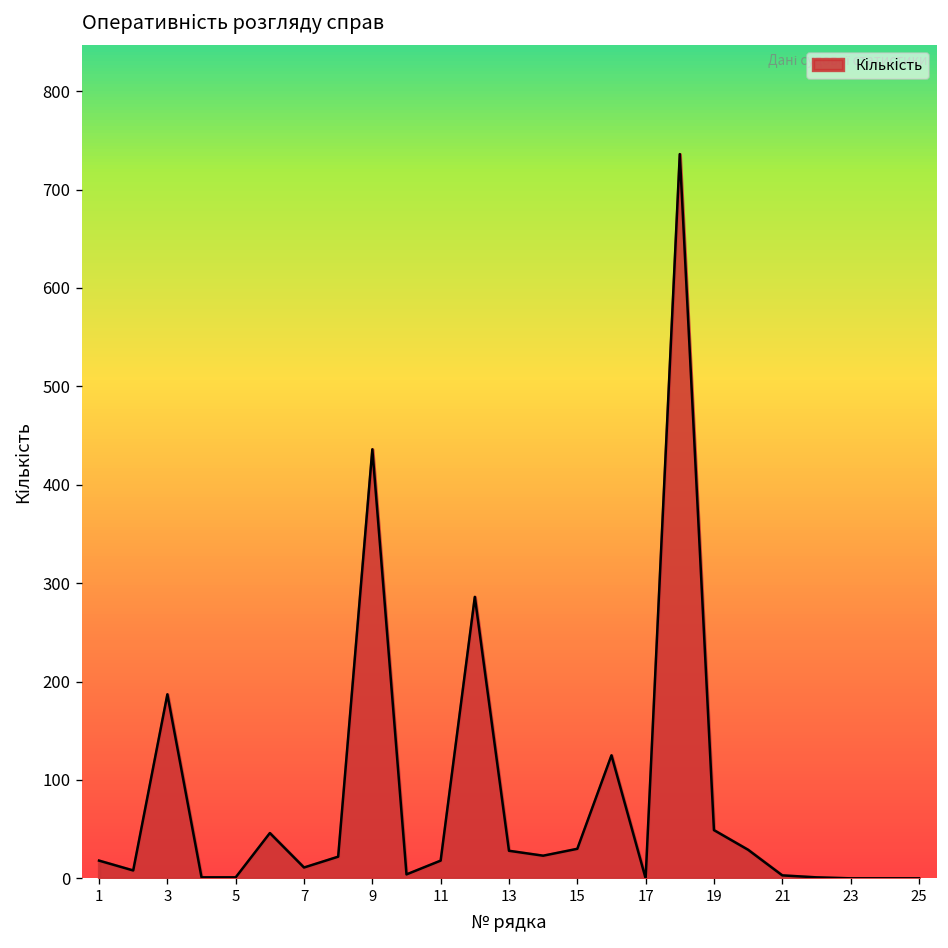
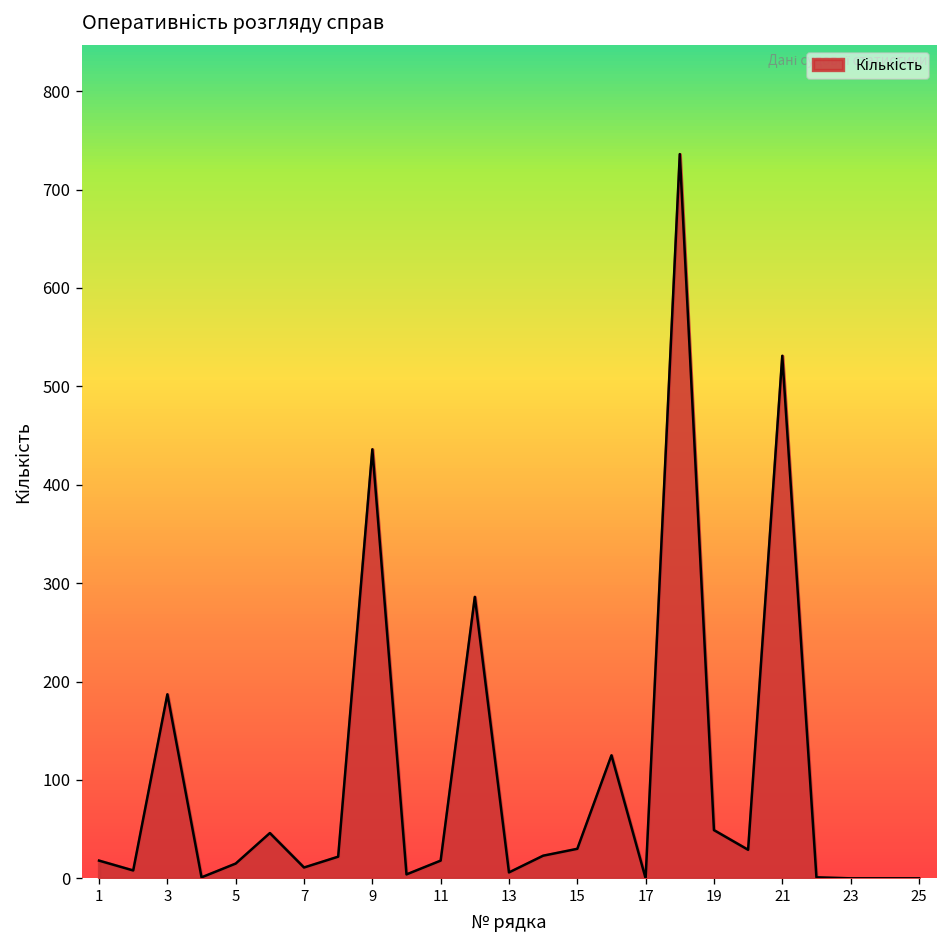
5: 0 -> 20
13: 30 -> 10
21: 0 -> 530
